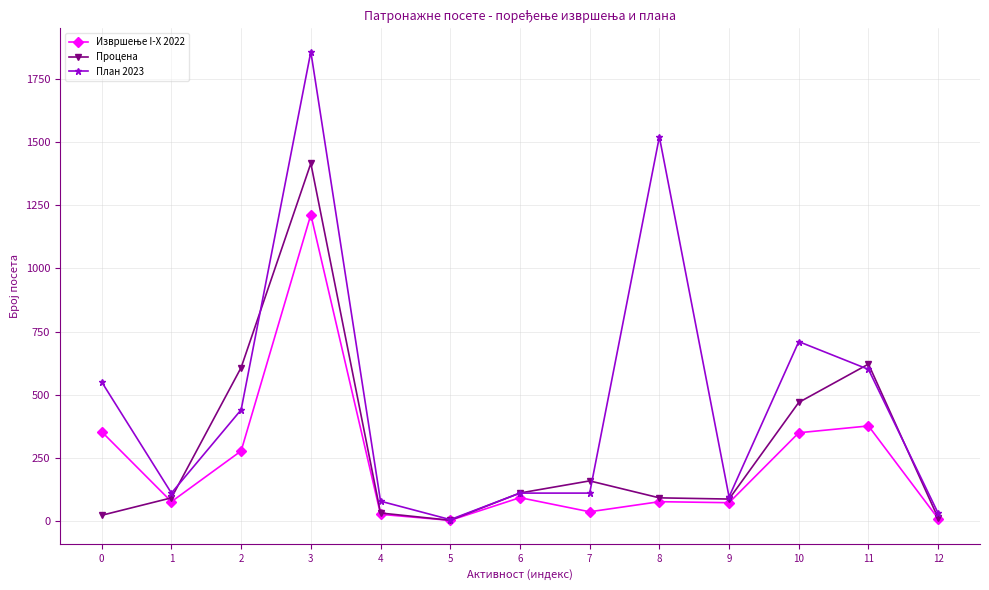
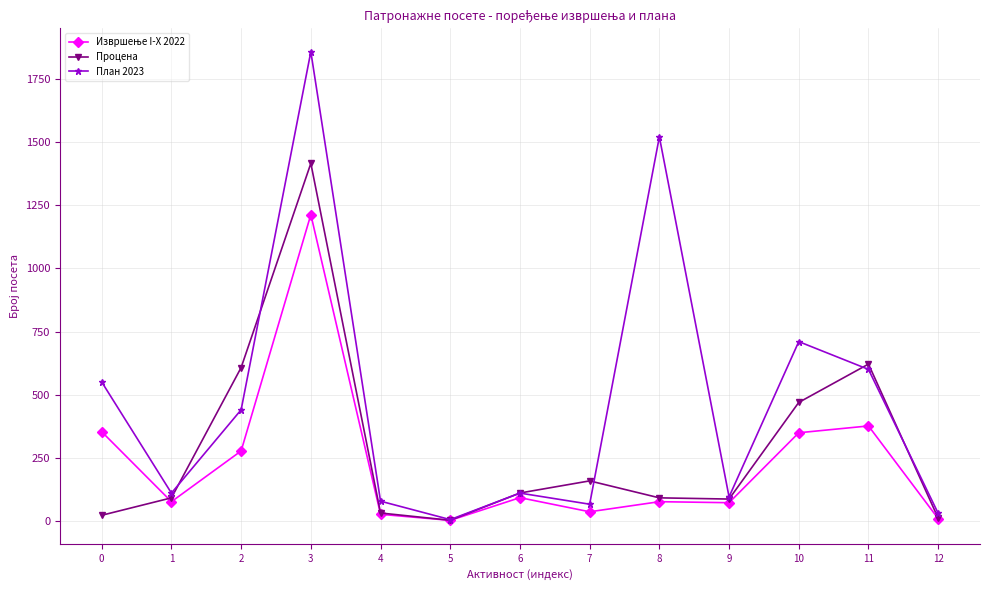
План 2023, 7: 110 -> 70
